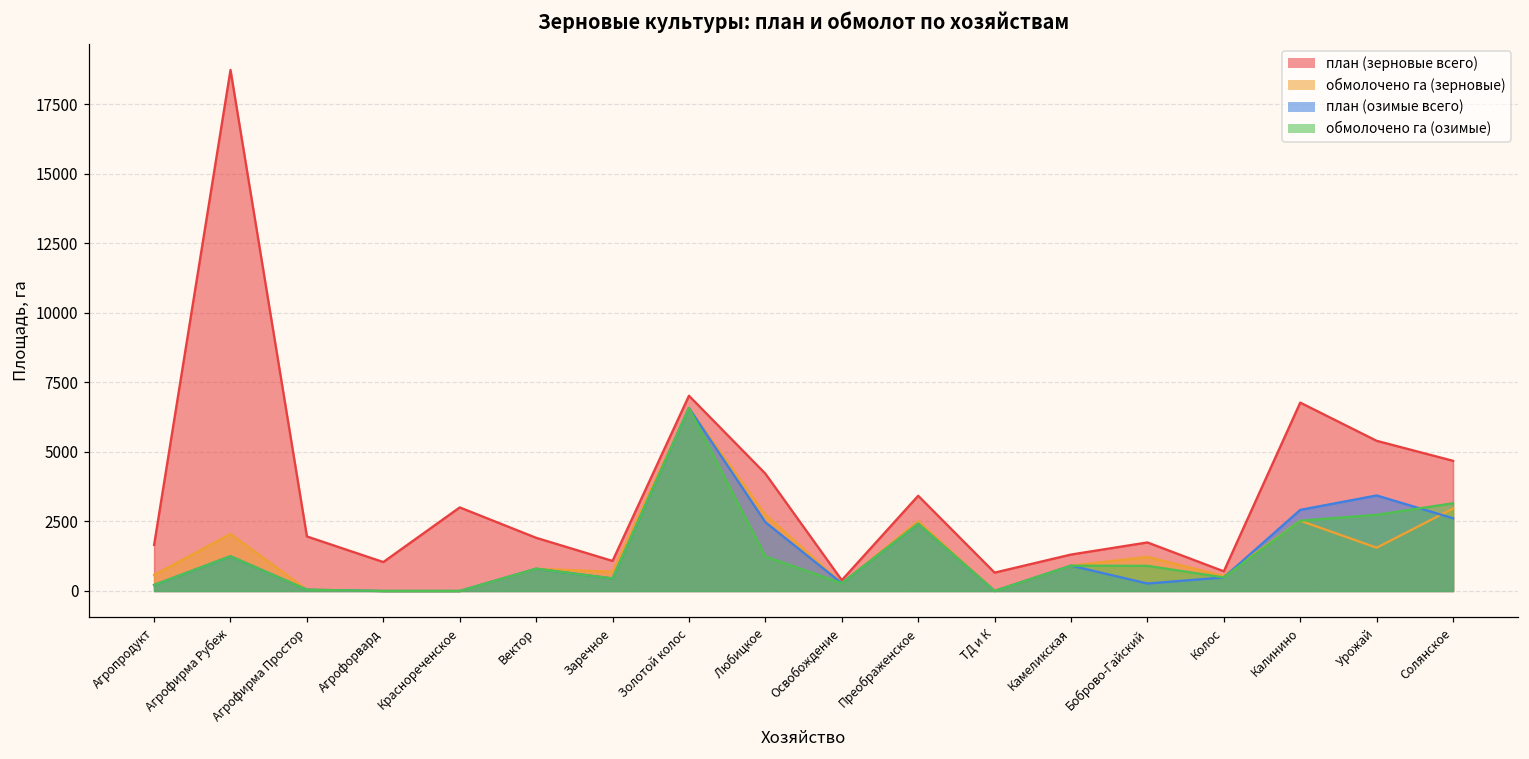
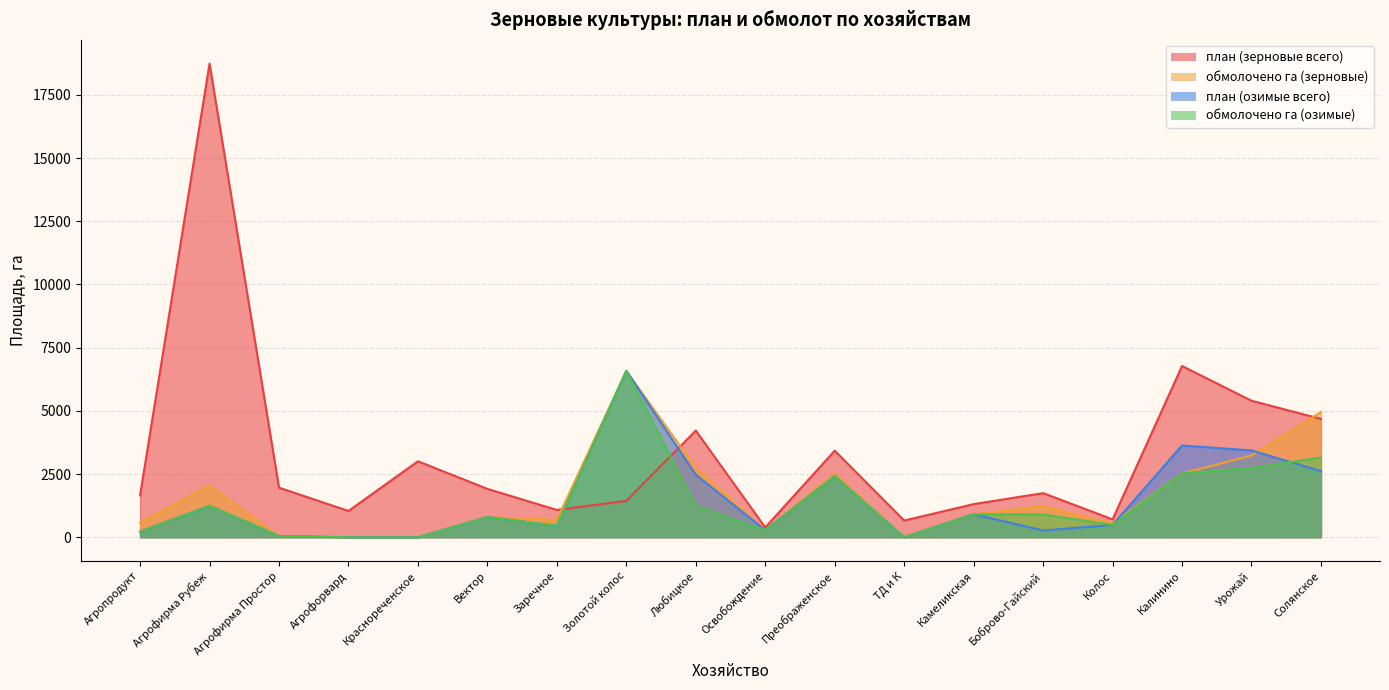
план (зерновые всего), Золотой колос: 7000 -> 1400
план (озимые всего), Калинино: 2900 -> 3600
обмолочено га (зерновые), Урожай: 1600 -> 3200
обмолочено га (зерновые), Солянское: 3000 -> 5000
